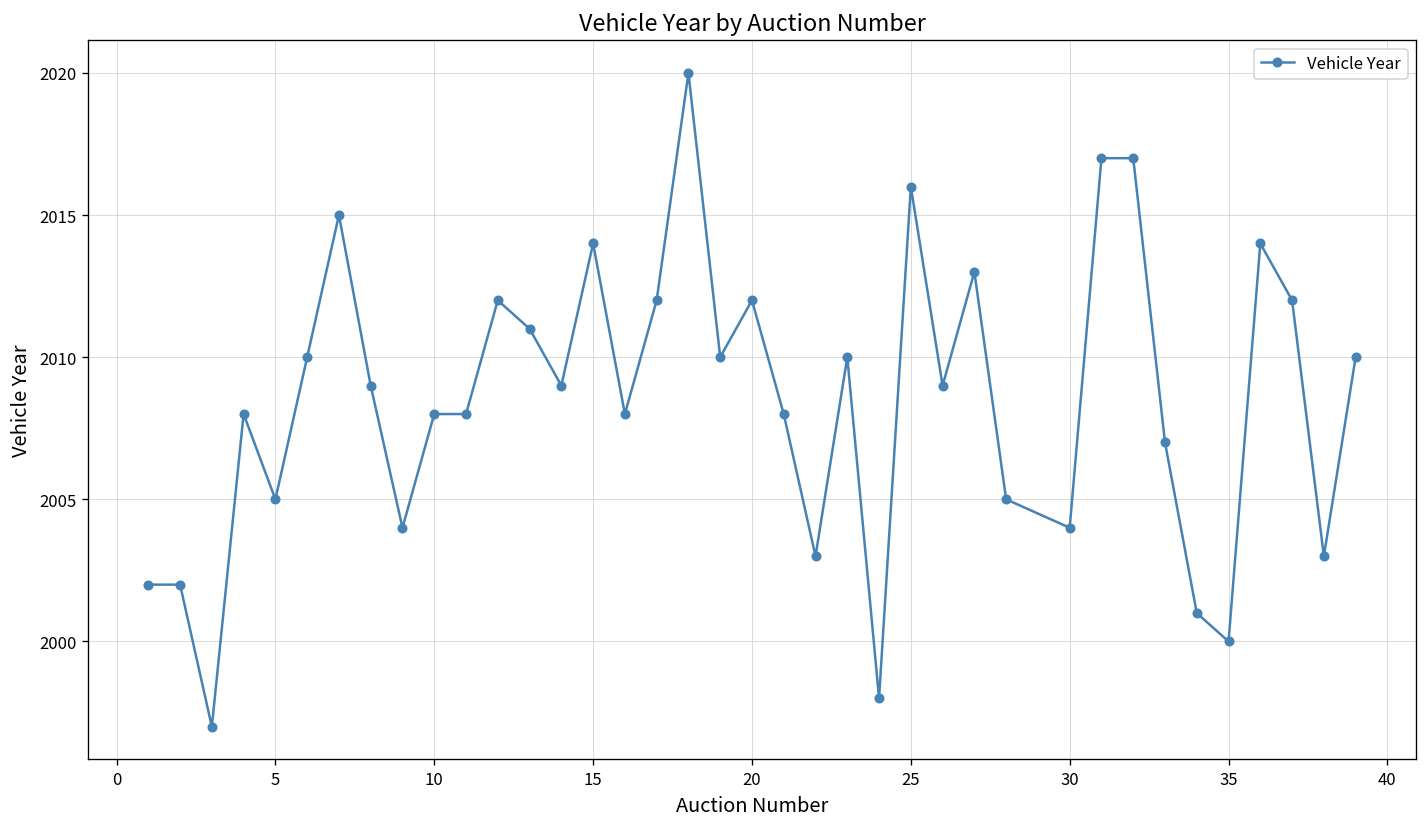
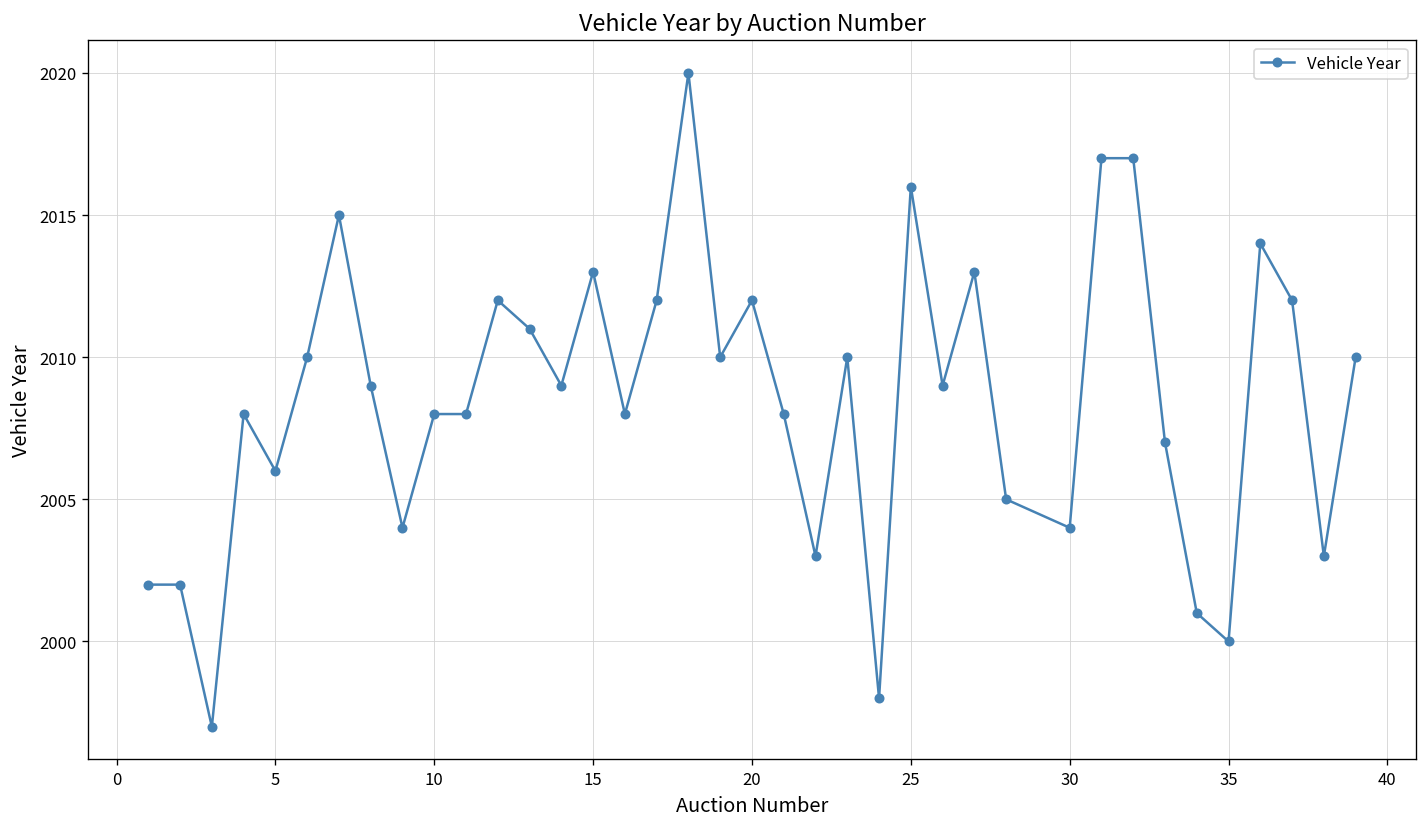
5: 2005 -> 2006
15: 2014 -> 2013
